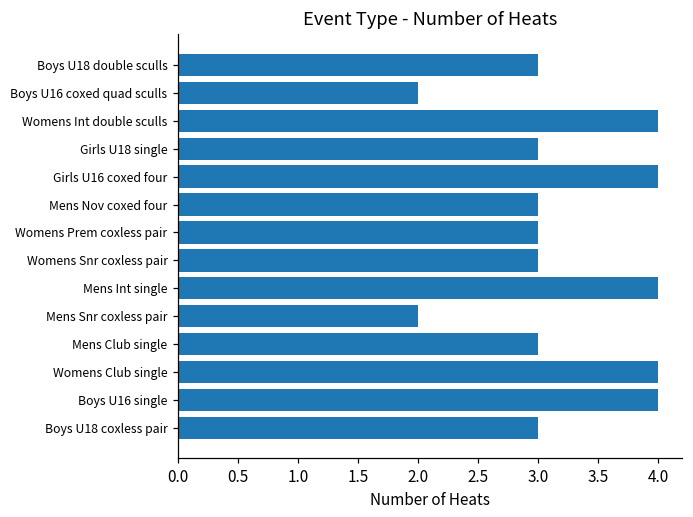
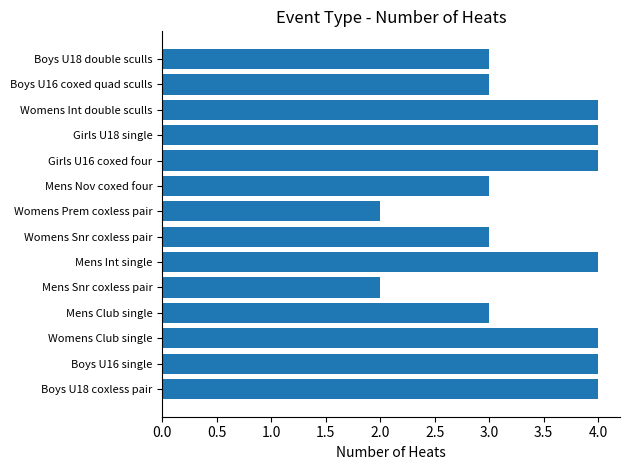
Boys U16 coxed quad sculls: 2 -> 3
Girls U18 single: 3 -> 4
Womens Prem coxless pair: 3 -> 2
Boys U18 coxless pair: 3 -> 4
